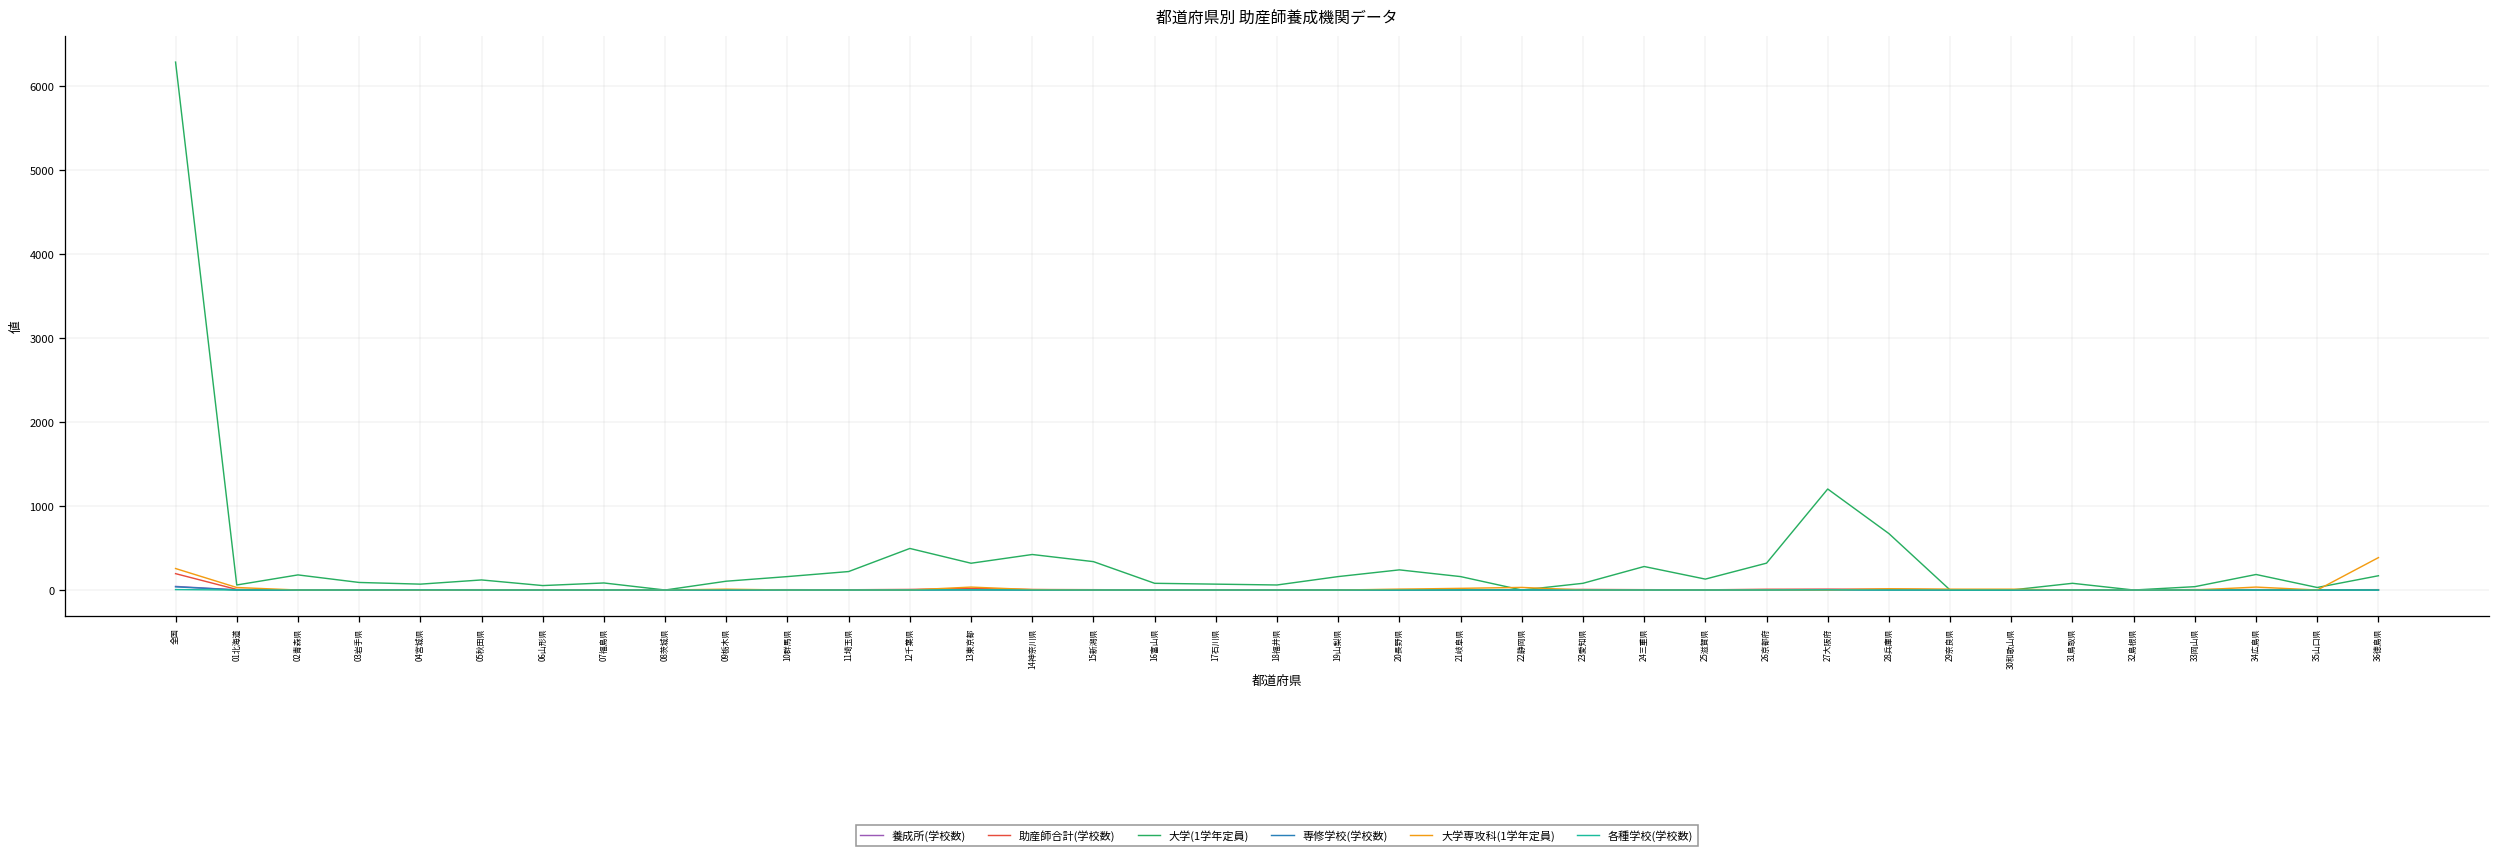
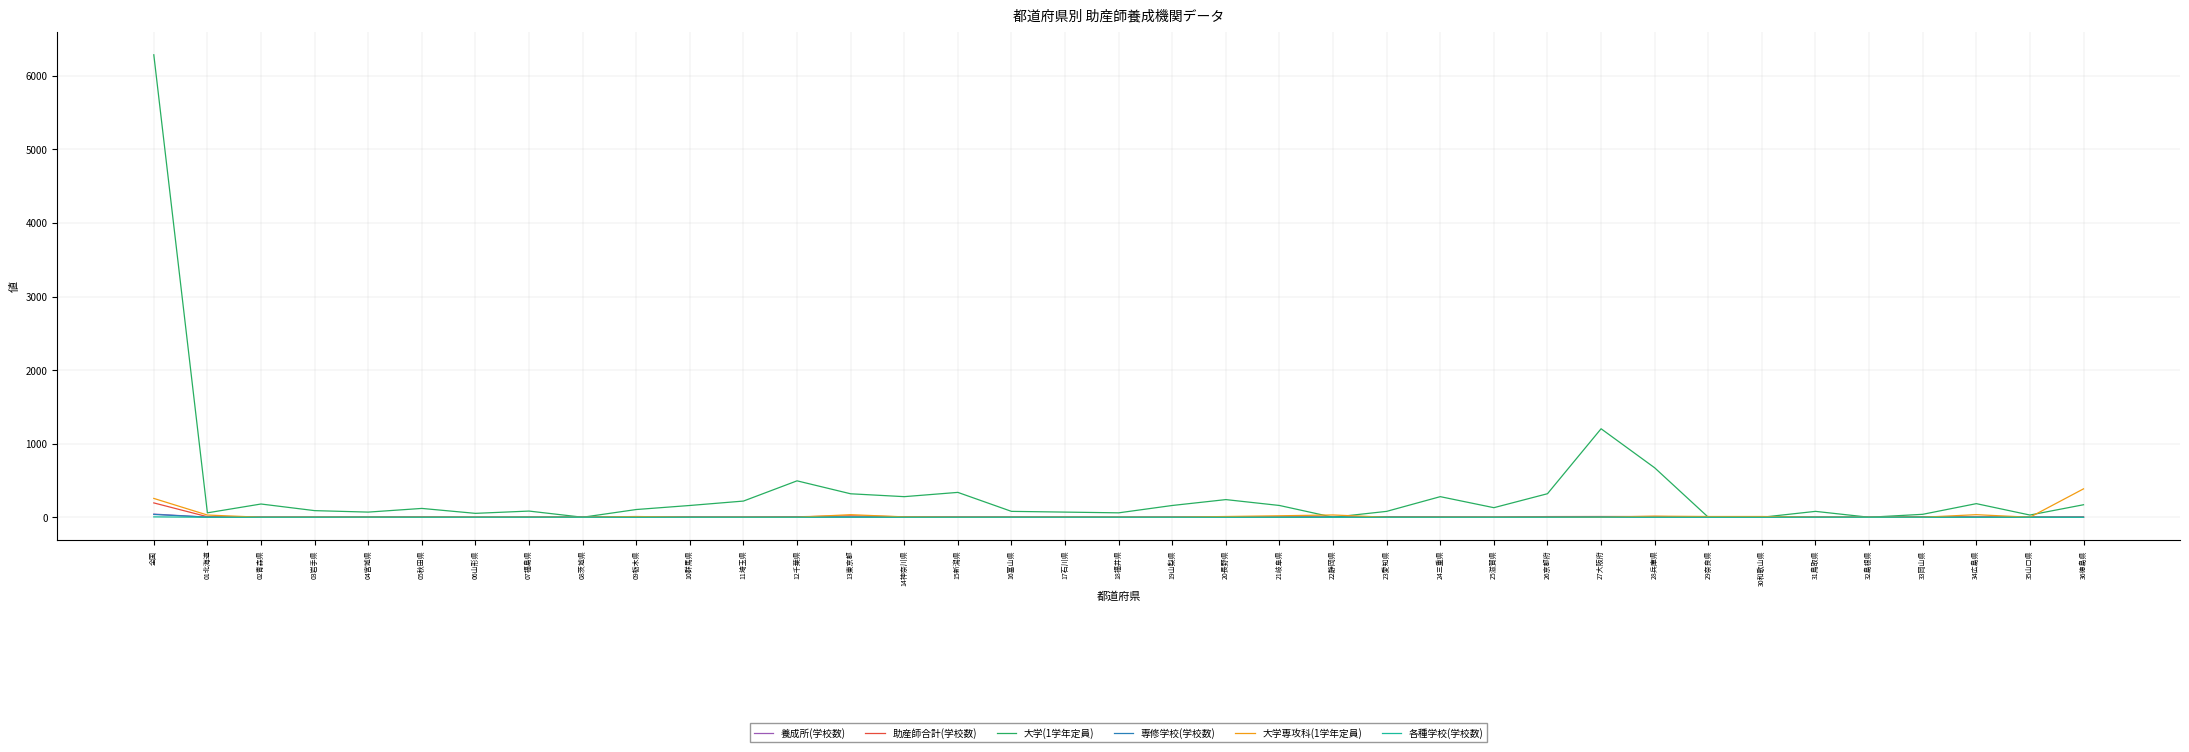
大学(1学年定員), 14神奈川県: 400 -> 300
